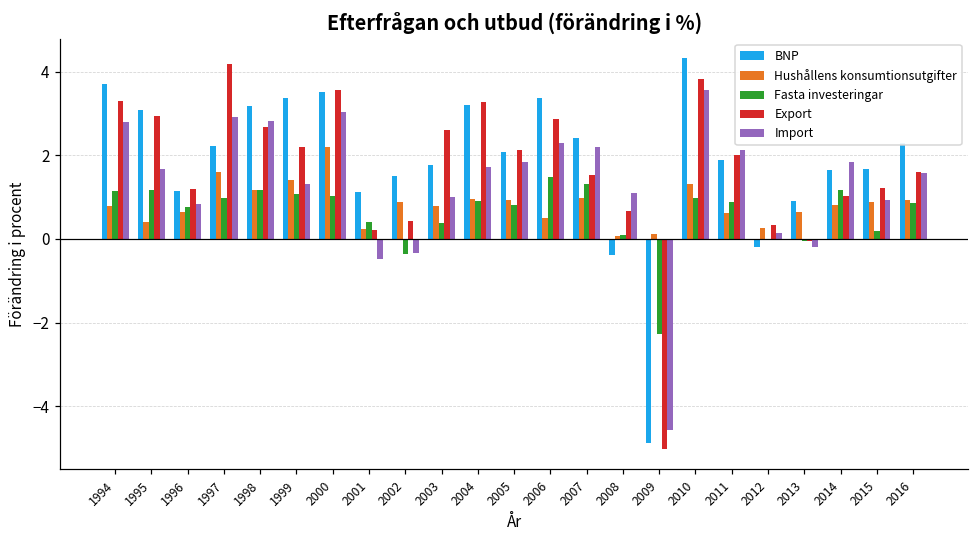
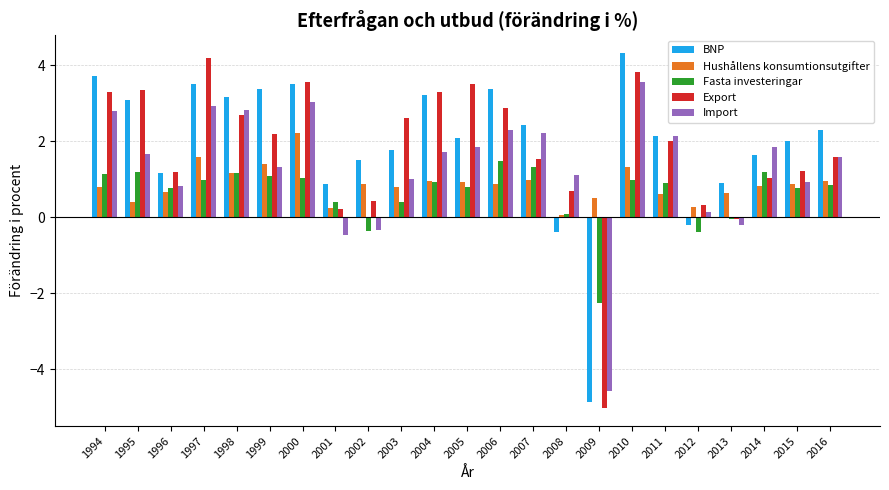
Export, 1995: 2.9 -> 3.3
BNP, 1997: 2.2 -> 3.5
BNP, 2001: 1.1 -> 0.9
Export, 2005: 2.1 -> 3.5
Hushållens konsumtionsutgifter, 2006: 0.5 -> 0.9
Hushållens konsumtionsutgifter, 2009: 0.1 -> 0.5
BNP, 2011: 1.9 -> 2.1
Fasta investeringar, 2012: 0.0 -> -0.4
BNP, 2015: 1.7 -> 2.0
Fasta investeringar, 2015: 0.2 -> 0.8
